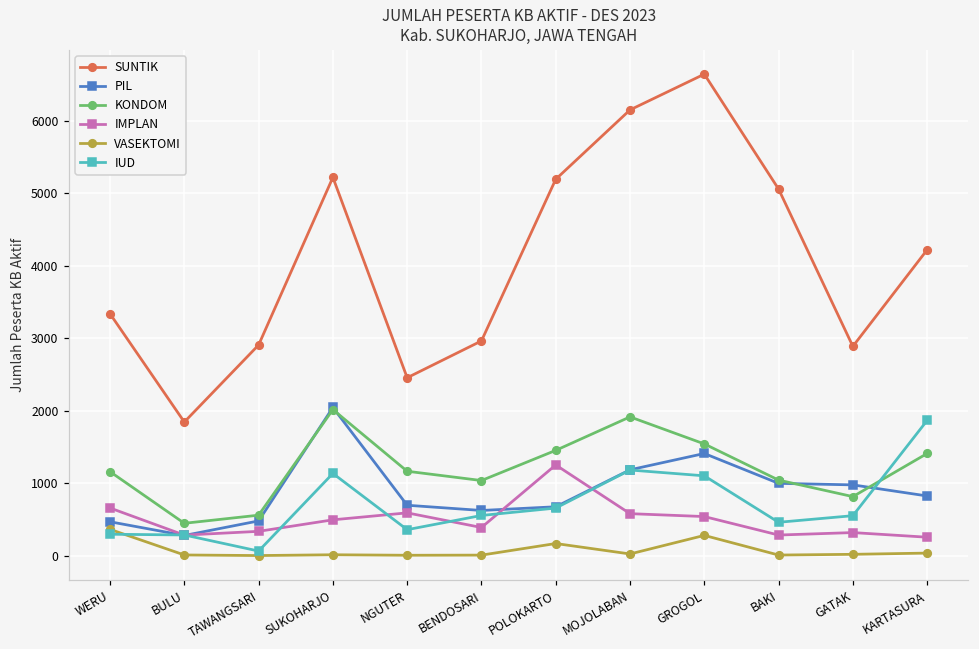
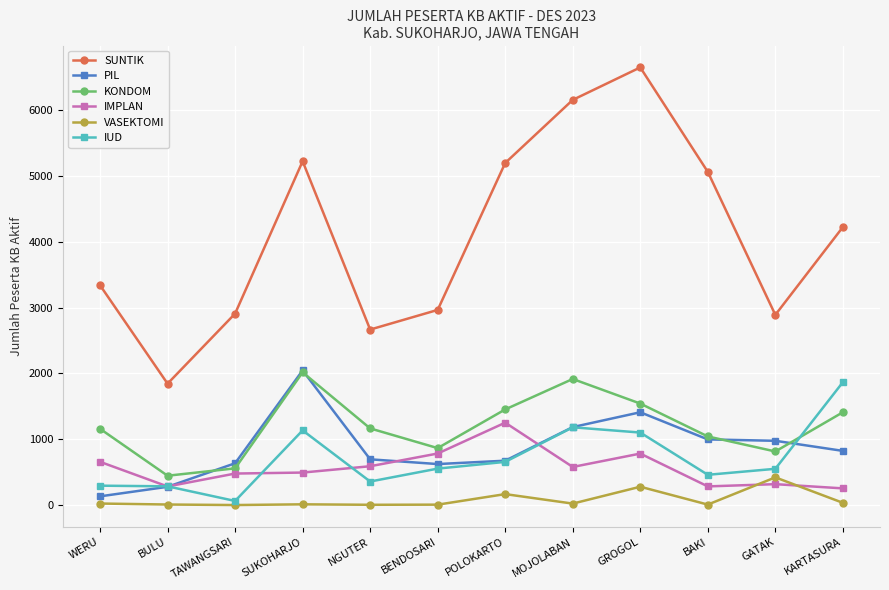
PIL, WERU: 500 -> 100
VASEKTOMI, WERU: 400 -> 0
PIL, TAWANGSARI: 500 -> 600
IMPLAN, TAWANGSARI: 300 -> 500
SUNTIK, NGUTER: 2500 -> 2700
KONDOM, BENDOSARI: 1000 -> 900
IMPLAN, BENDOSARI: 400 -> 800
IMPLAN, GROGOL: 500 -> 800
VASEKTOMI, GATAK: 0 -> 400
